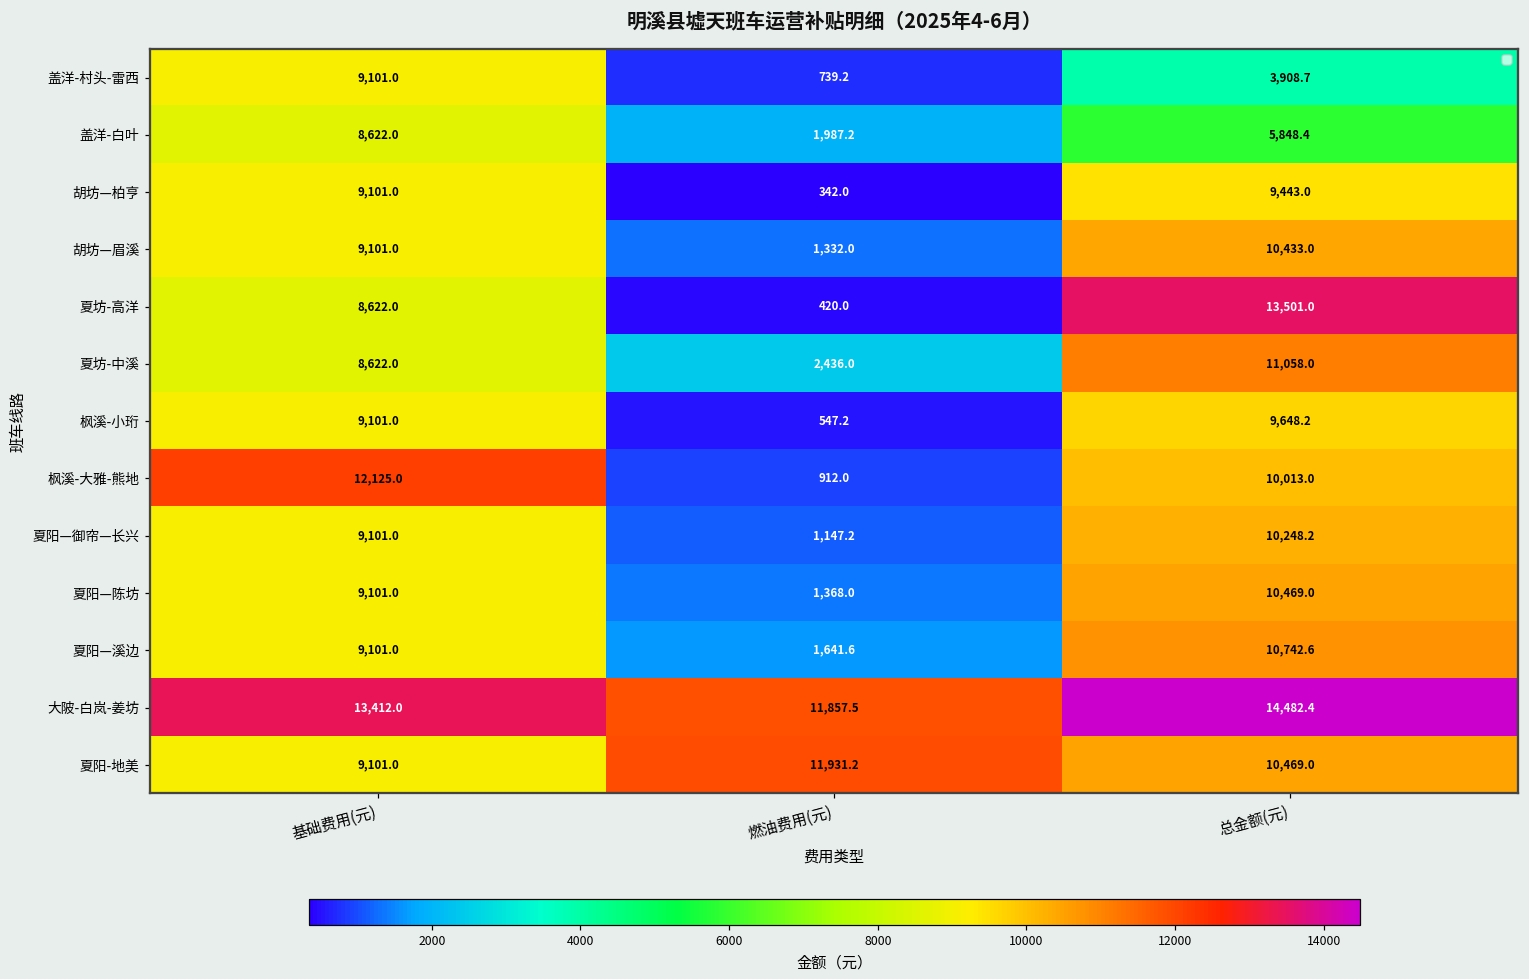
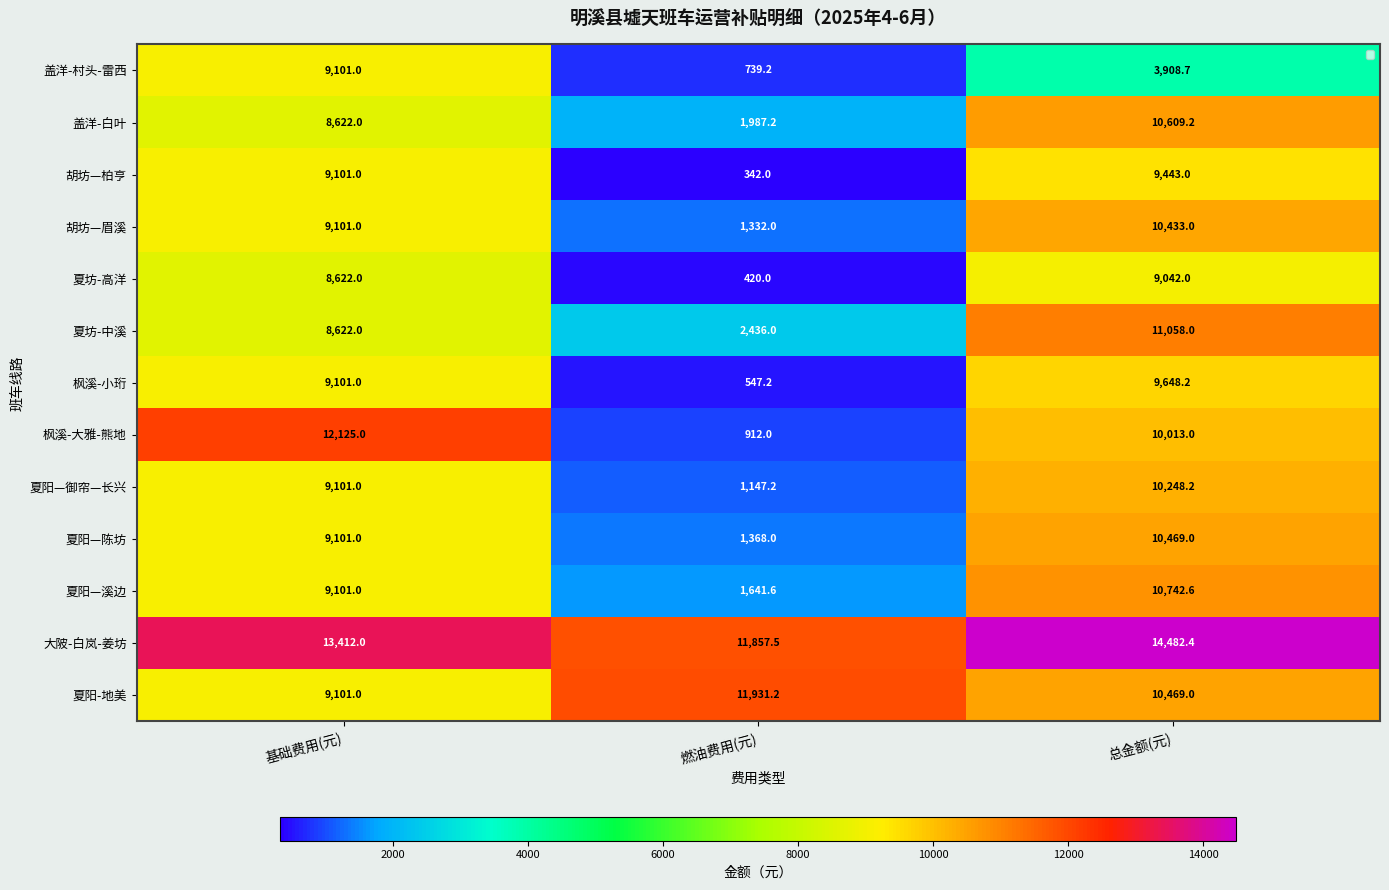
盖洋-白叶, 总金额(元): 5,848.4 -> 10,609.2
夏坊-高洋, 总金额(元): 13,501.0 -> 9,042.0
